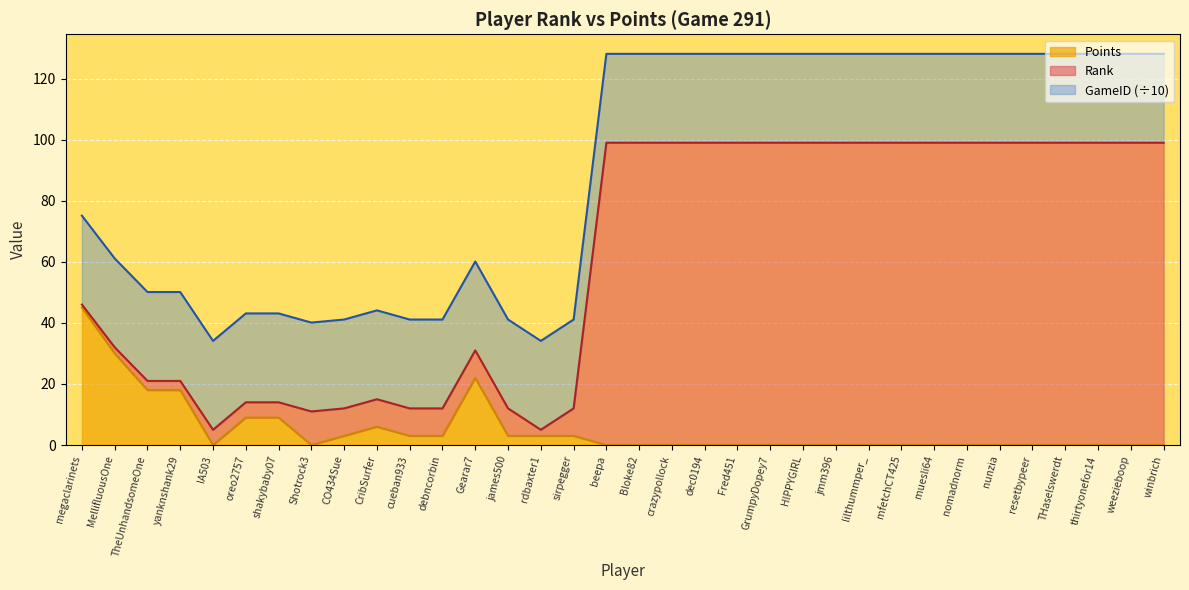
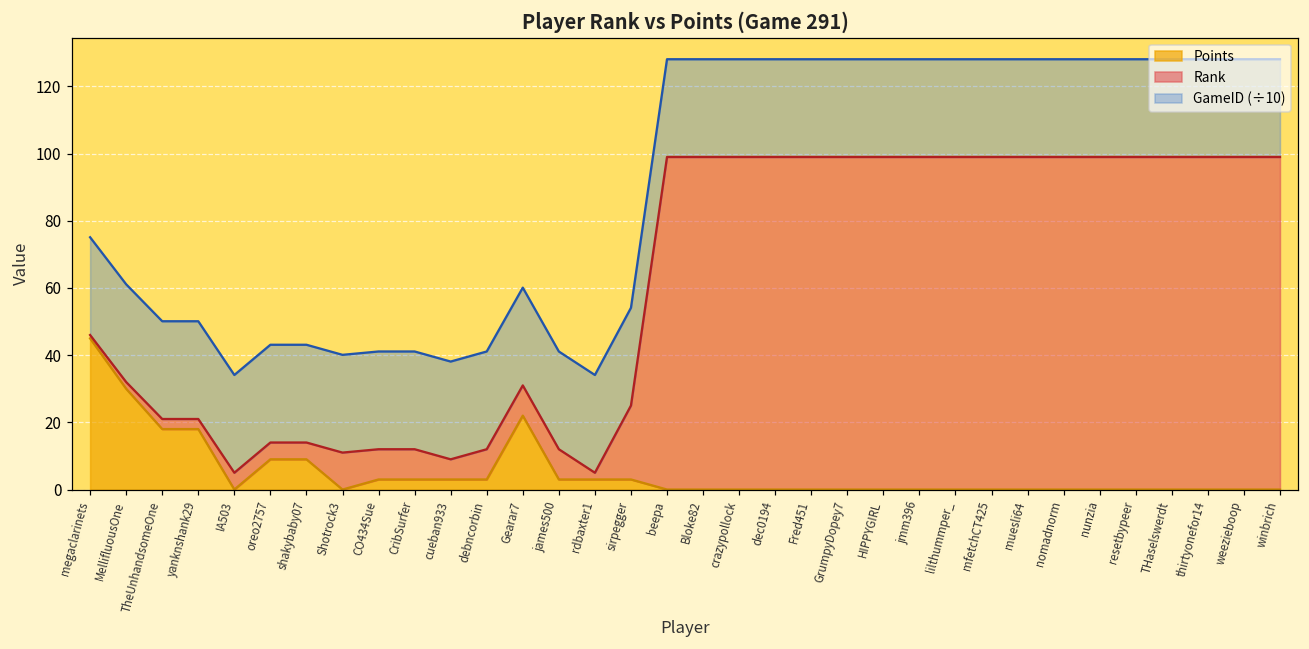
Points, CribSurfer: 6 -> 3
Rank, cueban933: 9 -> 6
Rank, sirpegger: 9 -> 22
